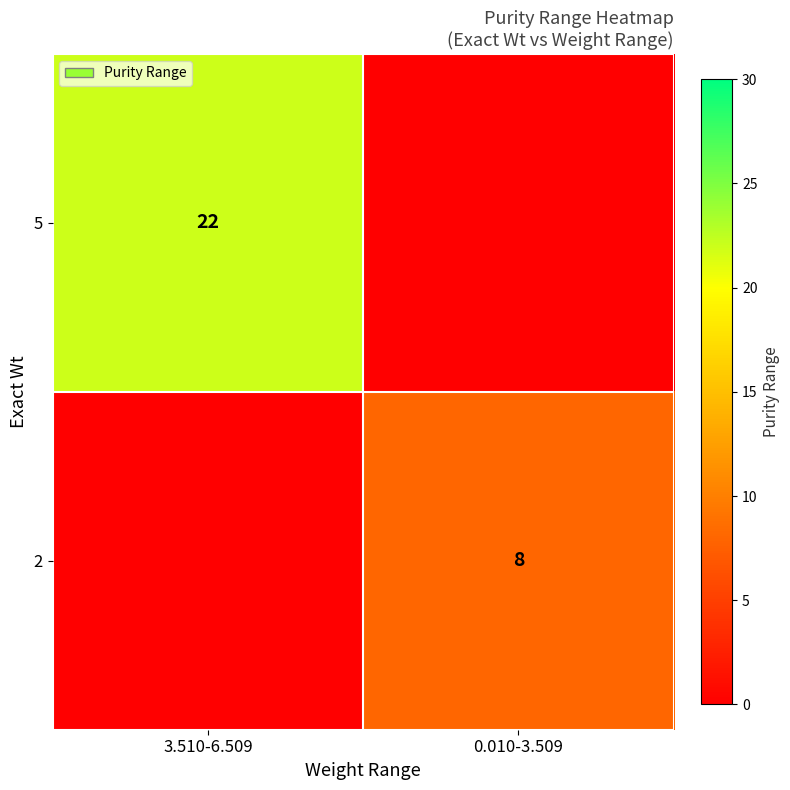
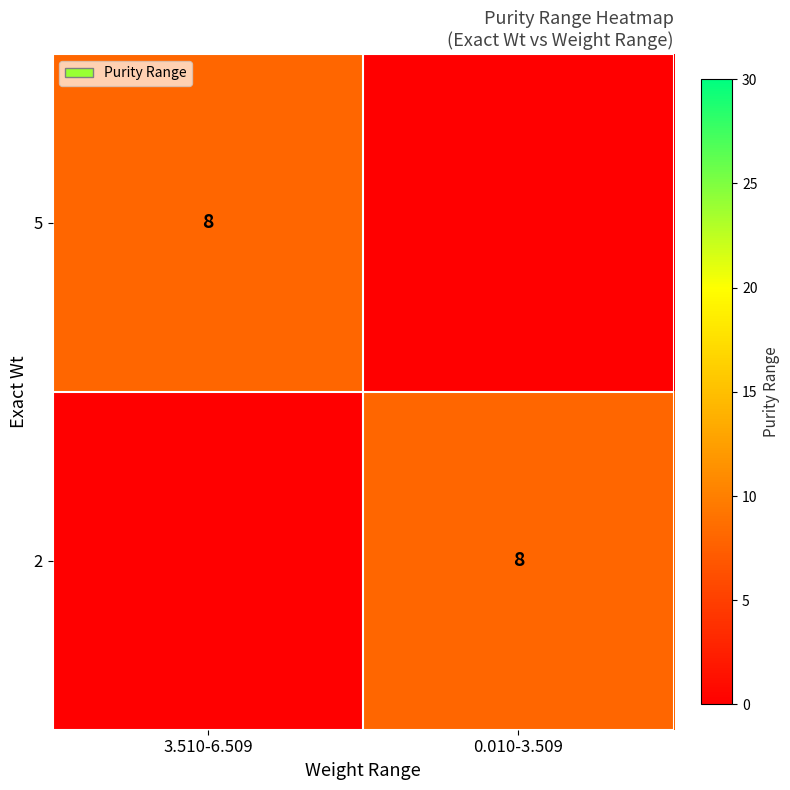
5, 3.510-6.509: 22 -> 8
